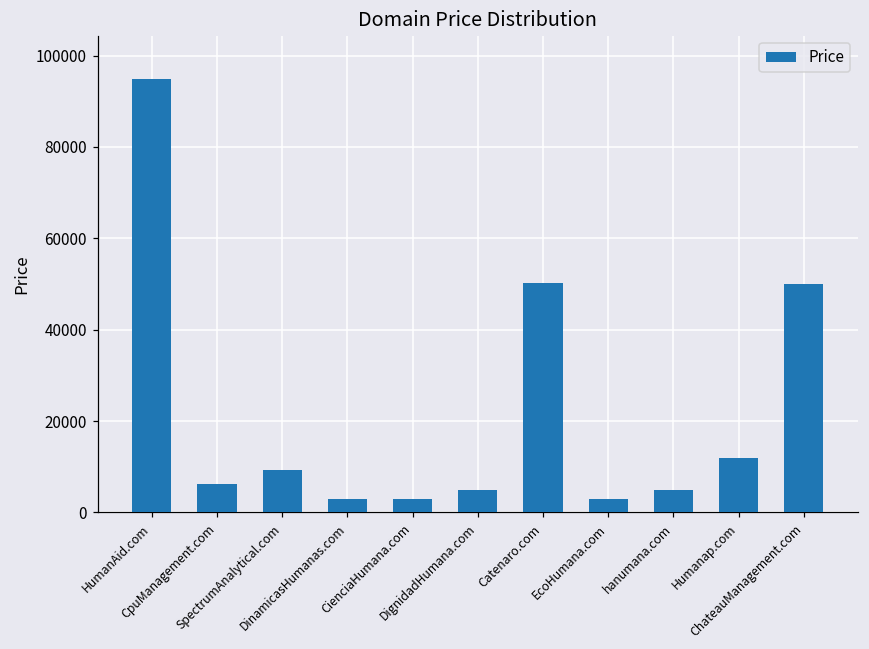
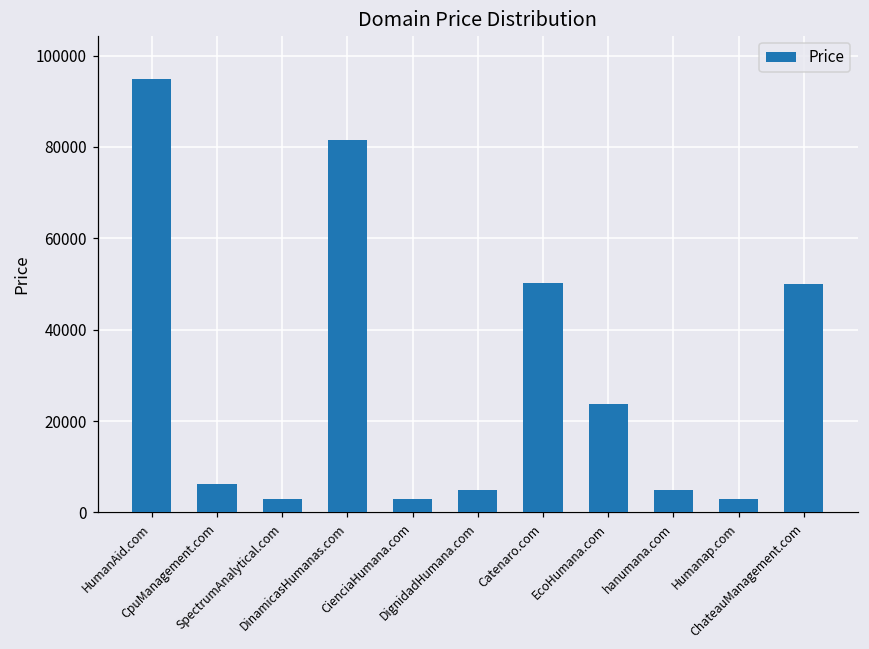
SpectrumAnalytical.com: 9000 -> 3000
DinamicasHumanas.com: 3000 -> 82000
EcoHumana.com: 3000 -> 24000
Humanap.com: 12000 -> 3000
